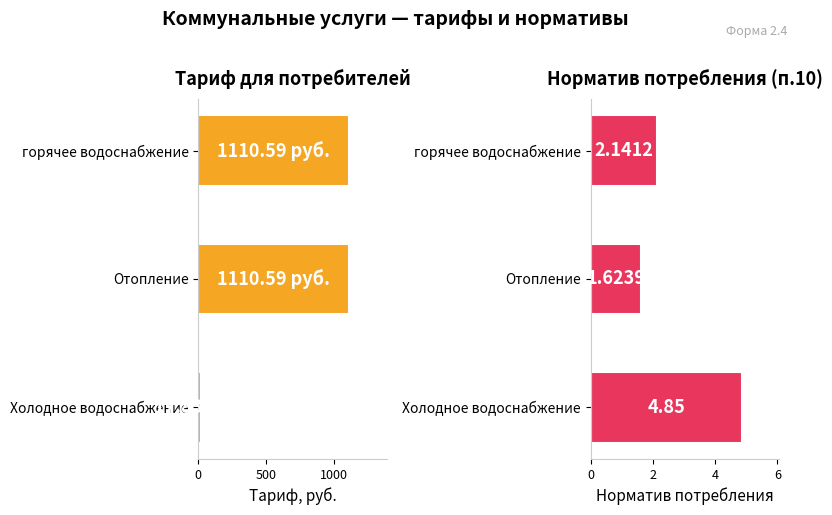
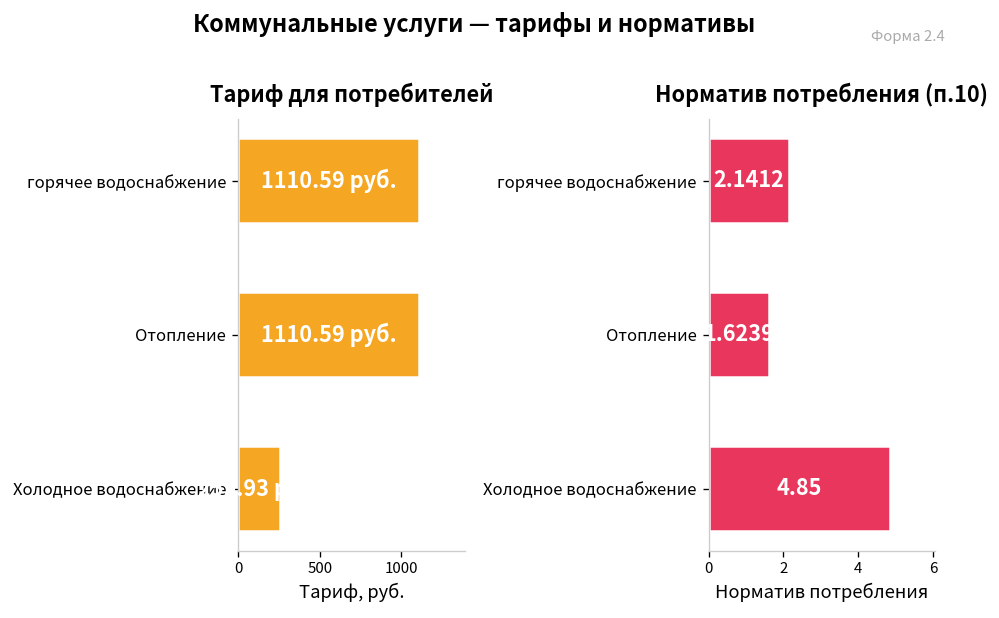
Тариф для потребителей, Холодное водоснабжение: 20 -> 260
